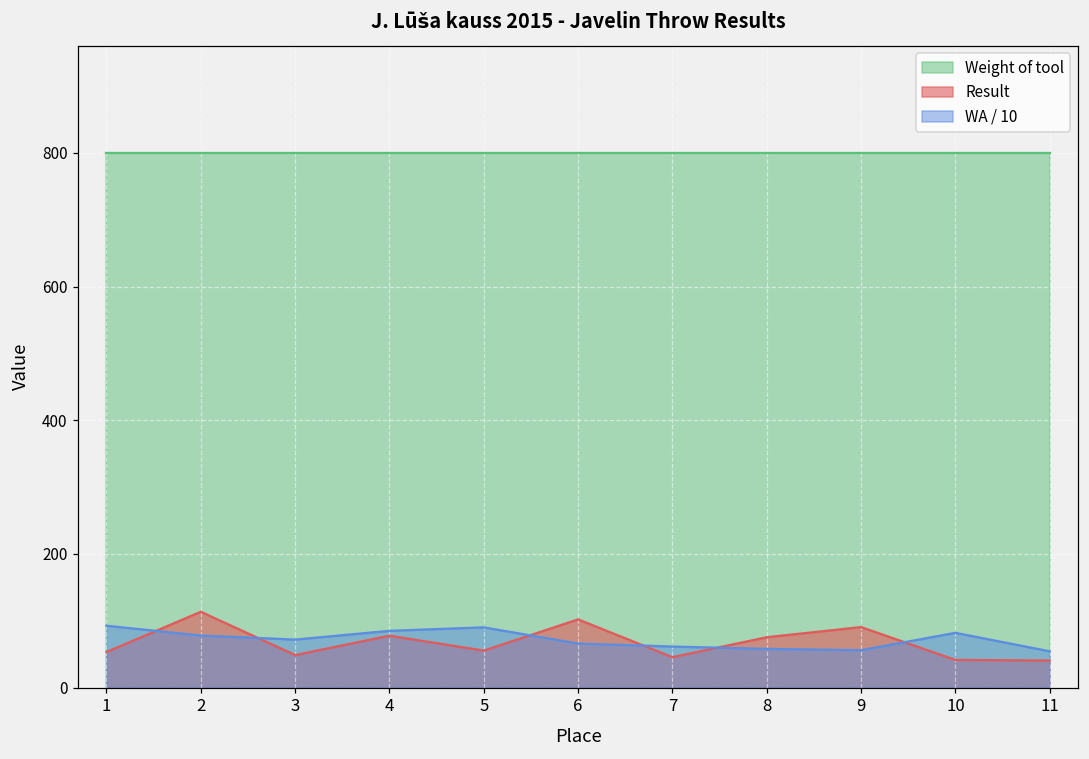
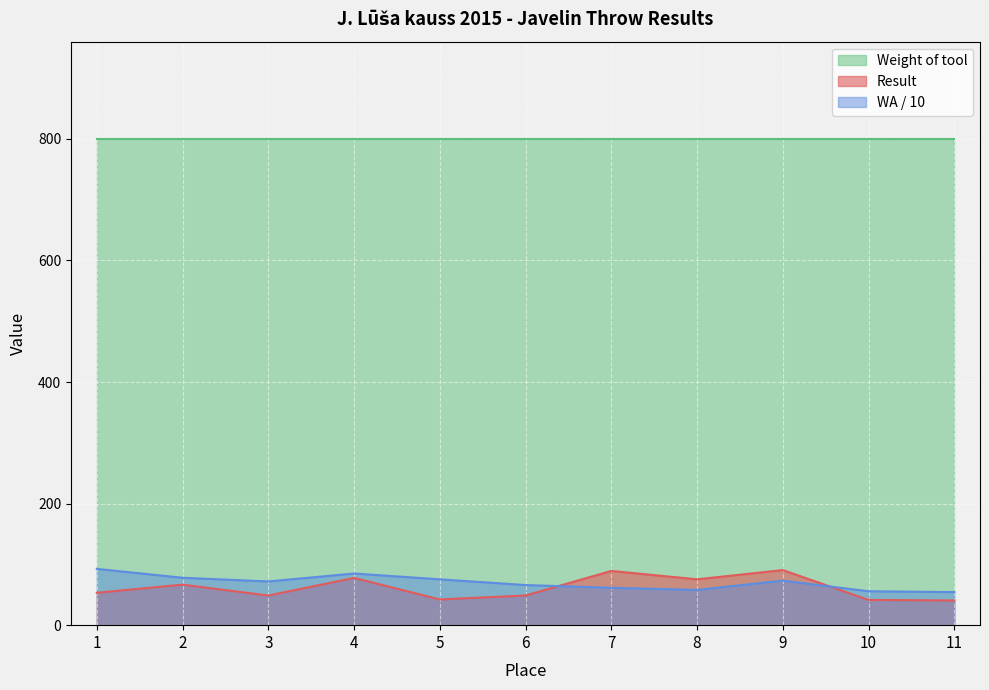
Result, 2: 110 -> 70
Result, 5: 60 -> 40
WA / 10, 5: 90 -> 80
Result, 6: 100 -> 50
Result, 7: 50 -> 90
WA / 10, 9: 60 -> 70
WA / 10, 10: 80 -> 60
